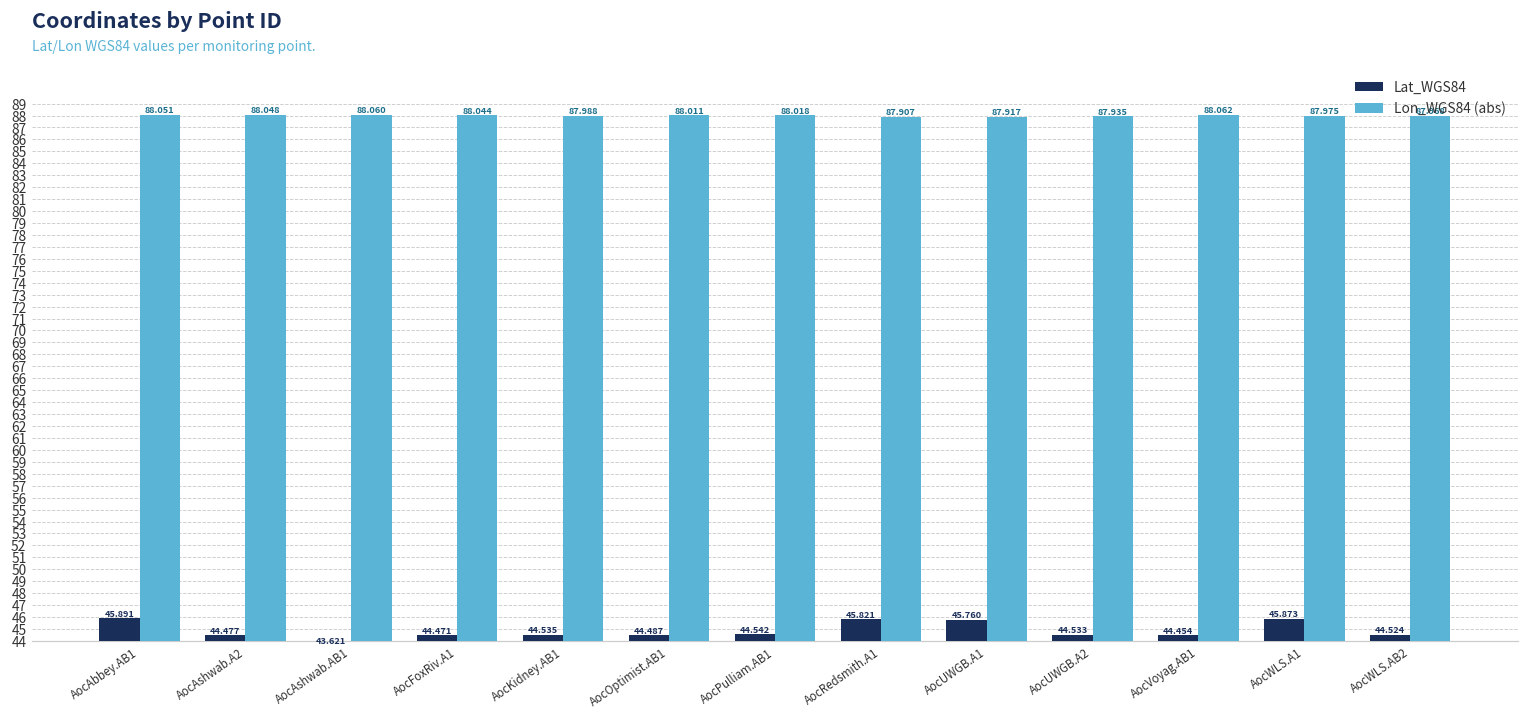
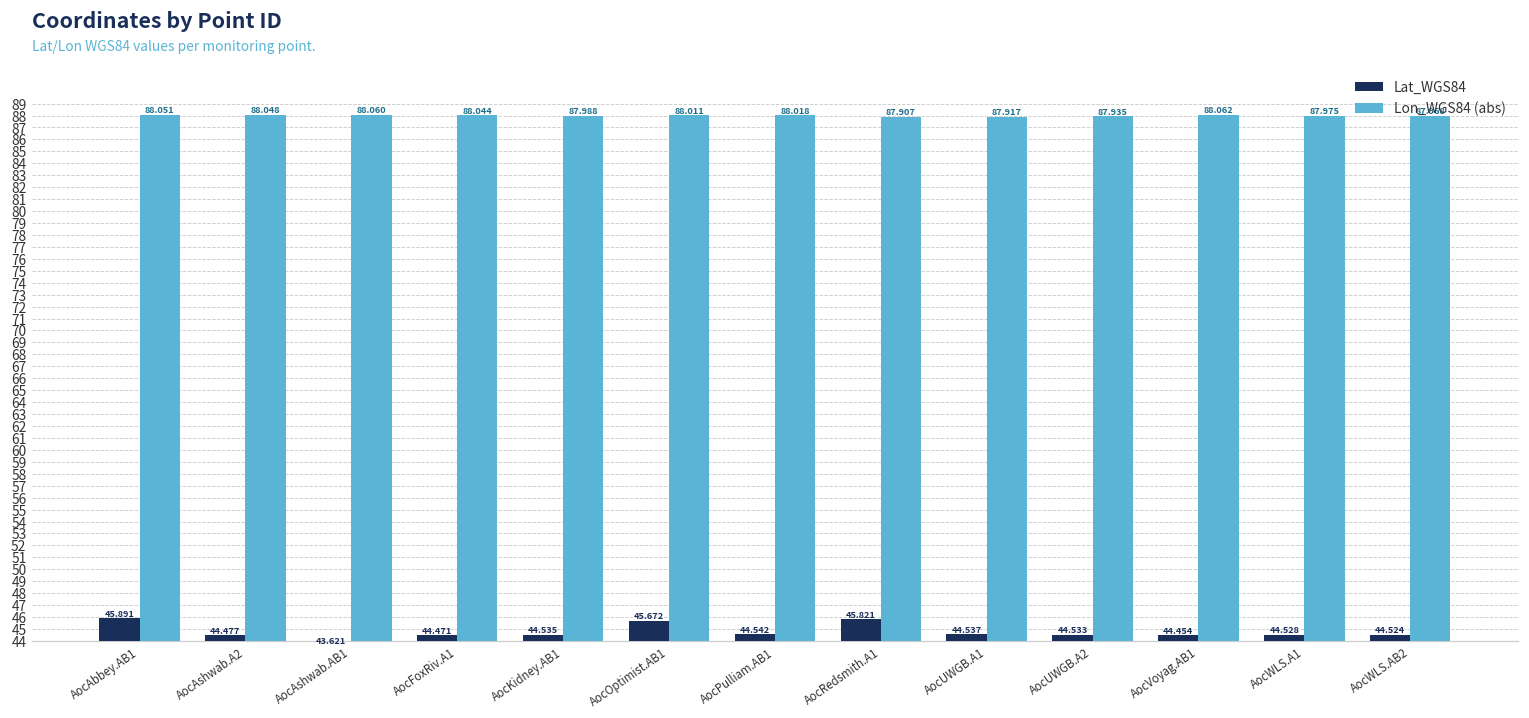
Lat_WGS84, AocOptimist.AB1: 44.487 -> 45.672
Lat_WGS84, AocUWGB.A1: 45.760 -> 44.537
Lat_WGS84, AocWLS.A1: 45.873 -> 44.528
